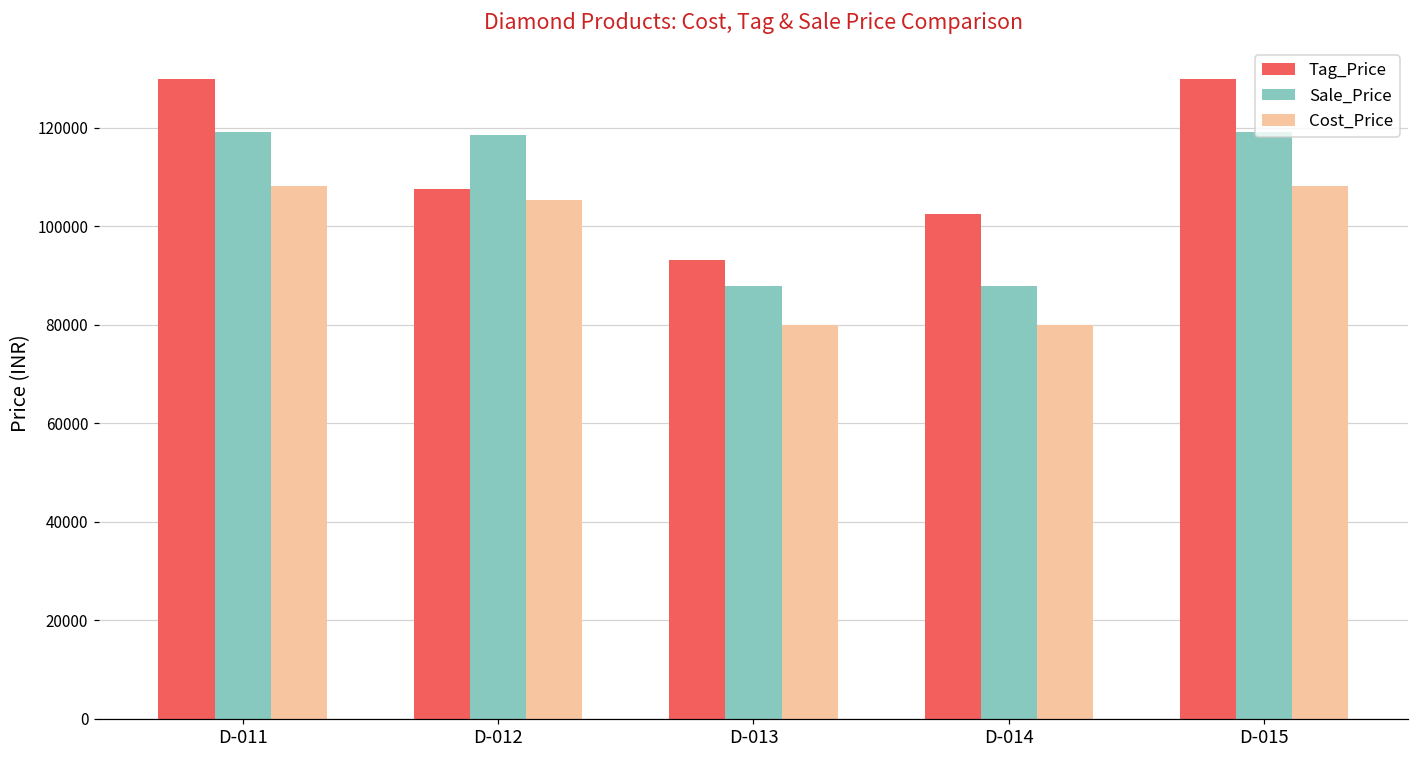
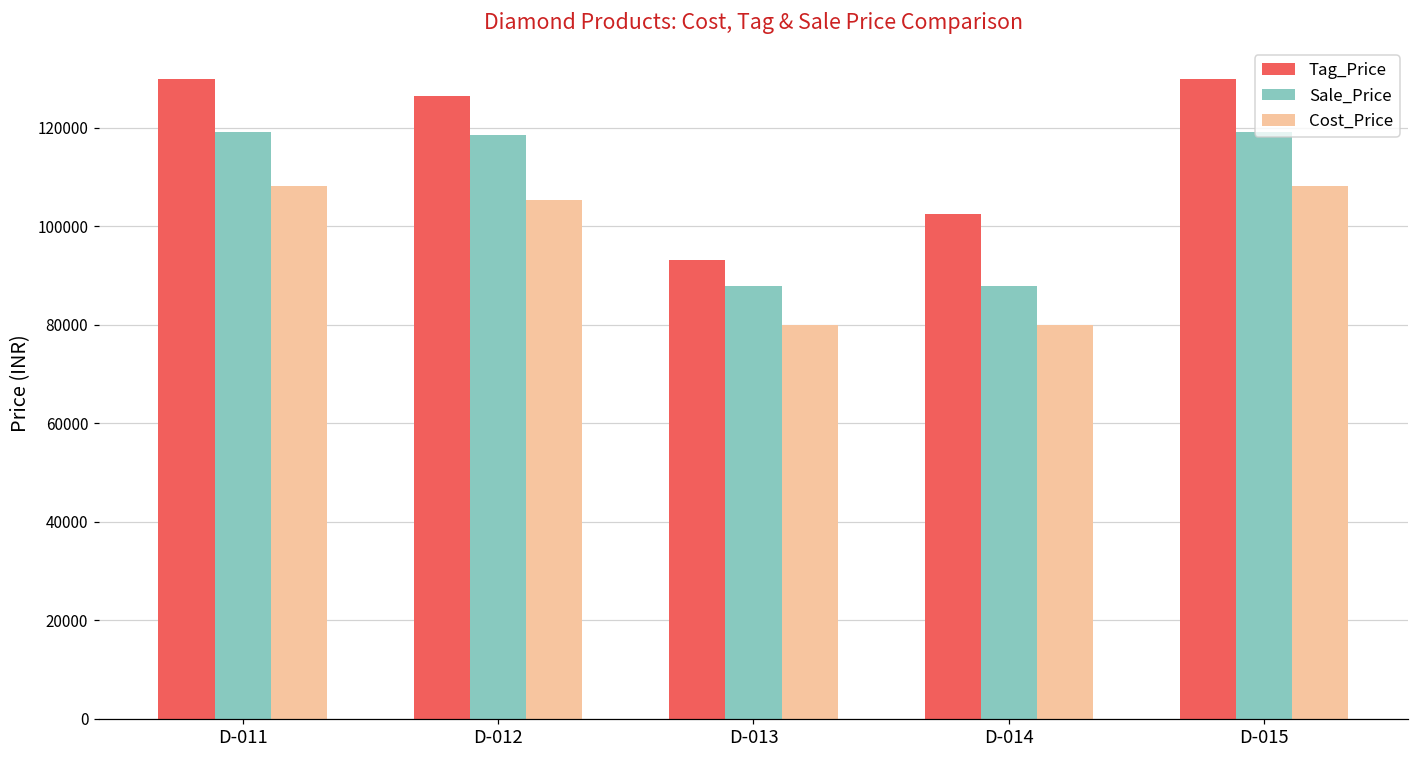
Tag_Price, D-012: 108000 -> 126000
